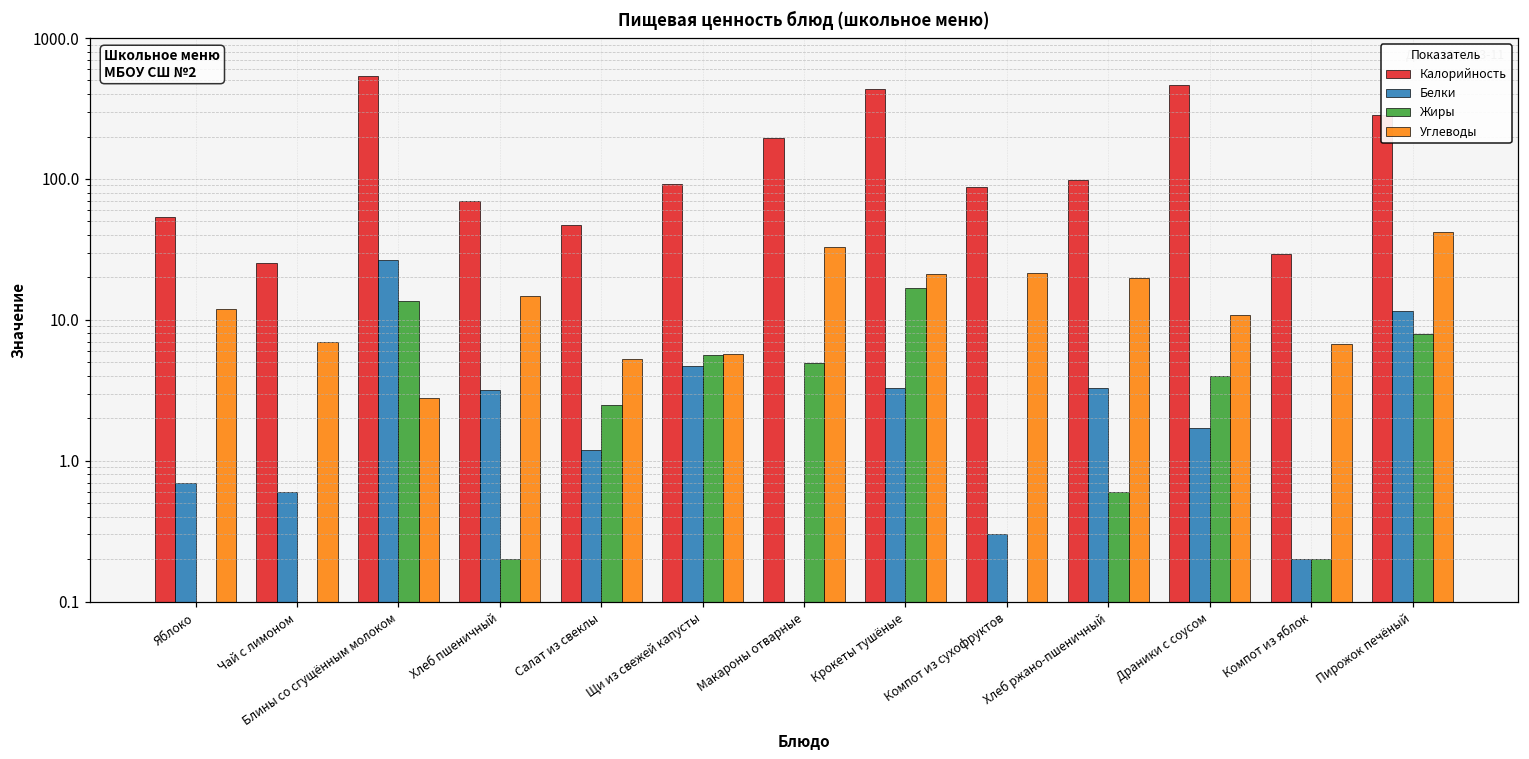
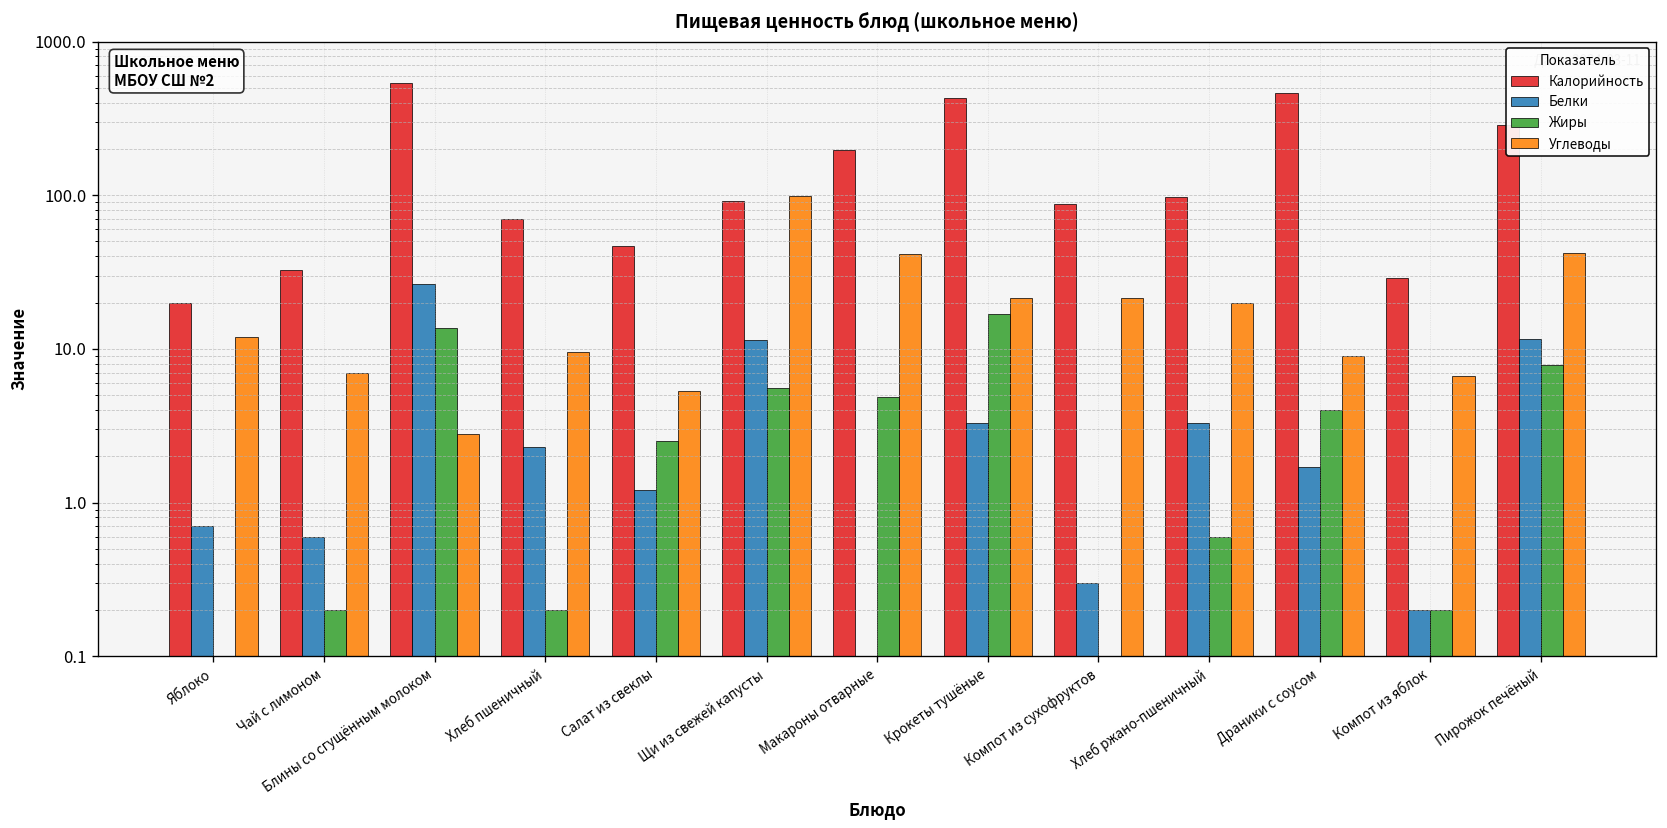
Калорийность, Яблоко: 53 -> 20
Калорийность, Чай с лимоном: 25 -> 32
Жиры, Чай с лимоном: 0.1 -> 0.2
Белки, Хлеб пшеничный: 3.2 -> 2.3
Углеводы, Хлеб пшеничный: 15 -> 10
Белки, Щи из свежей капусты: 4.7 -> 12
Углеводы, Щи из свежей капусты: 6 -> 100
Углеводы, Макароны отварные: 33 -> 42
Углеводы, Драники с соусом: 11 -> 9
